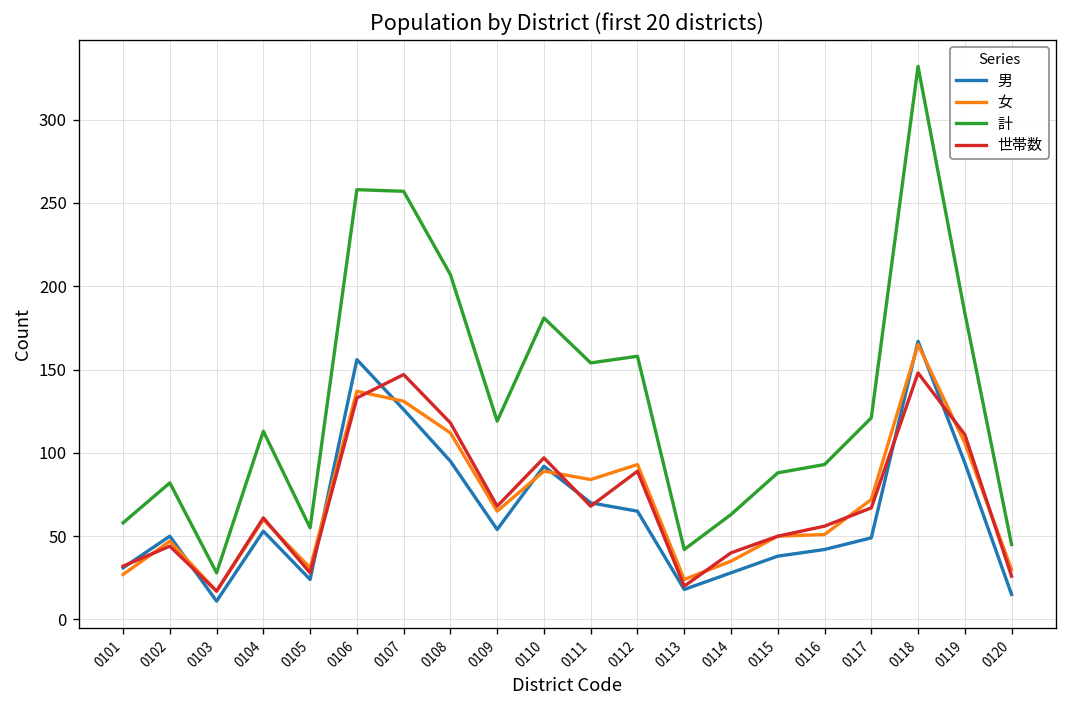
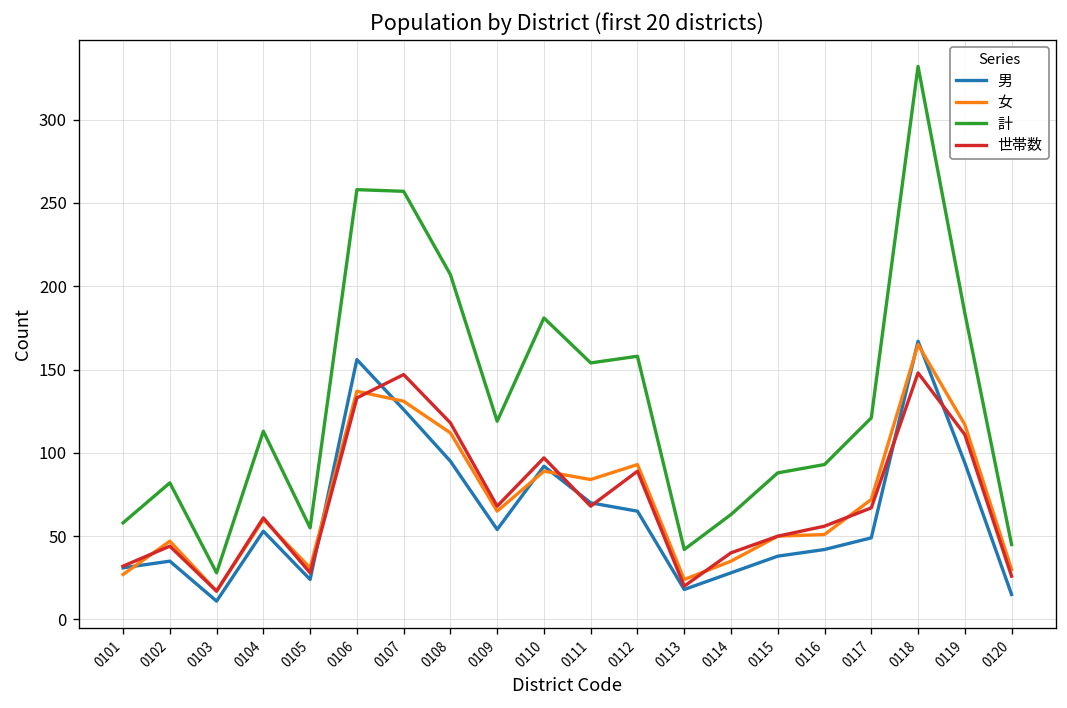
男, 0102: 50 -> 35
女, 0119: 106 -> 117
